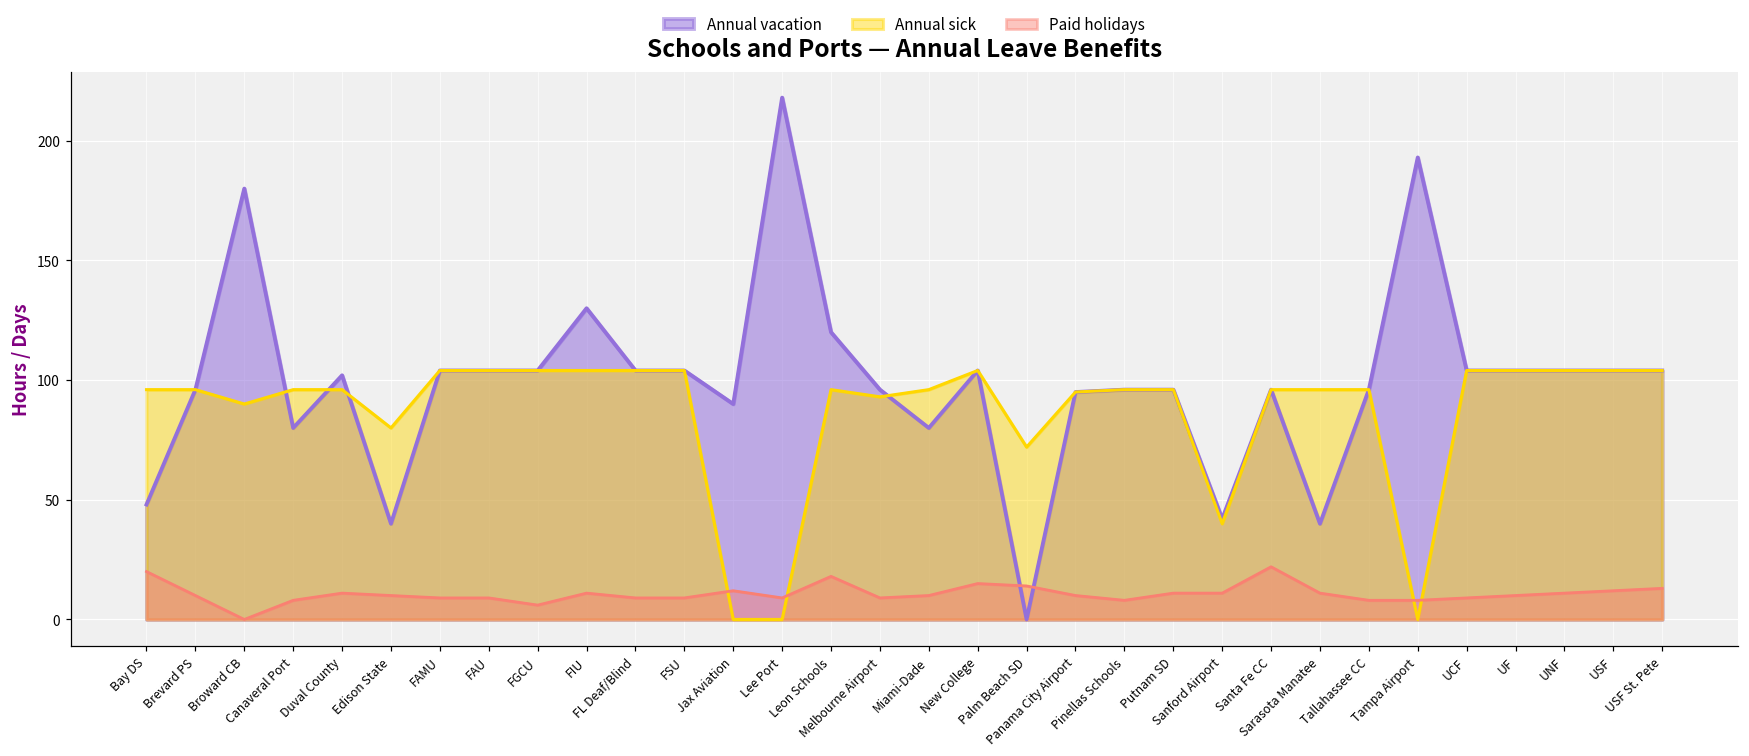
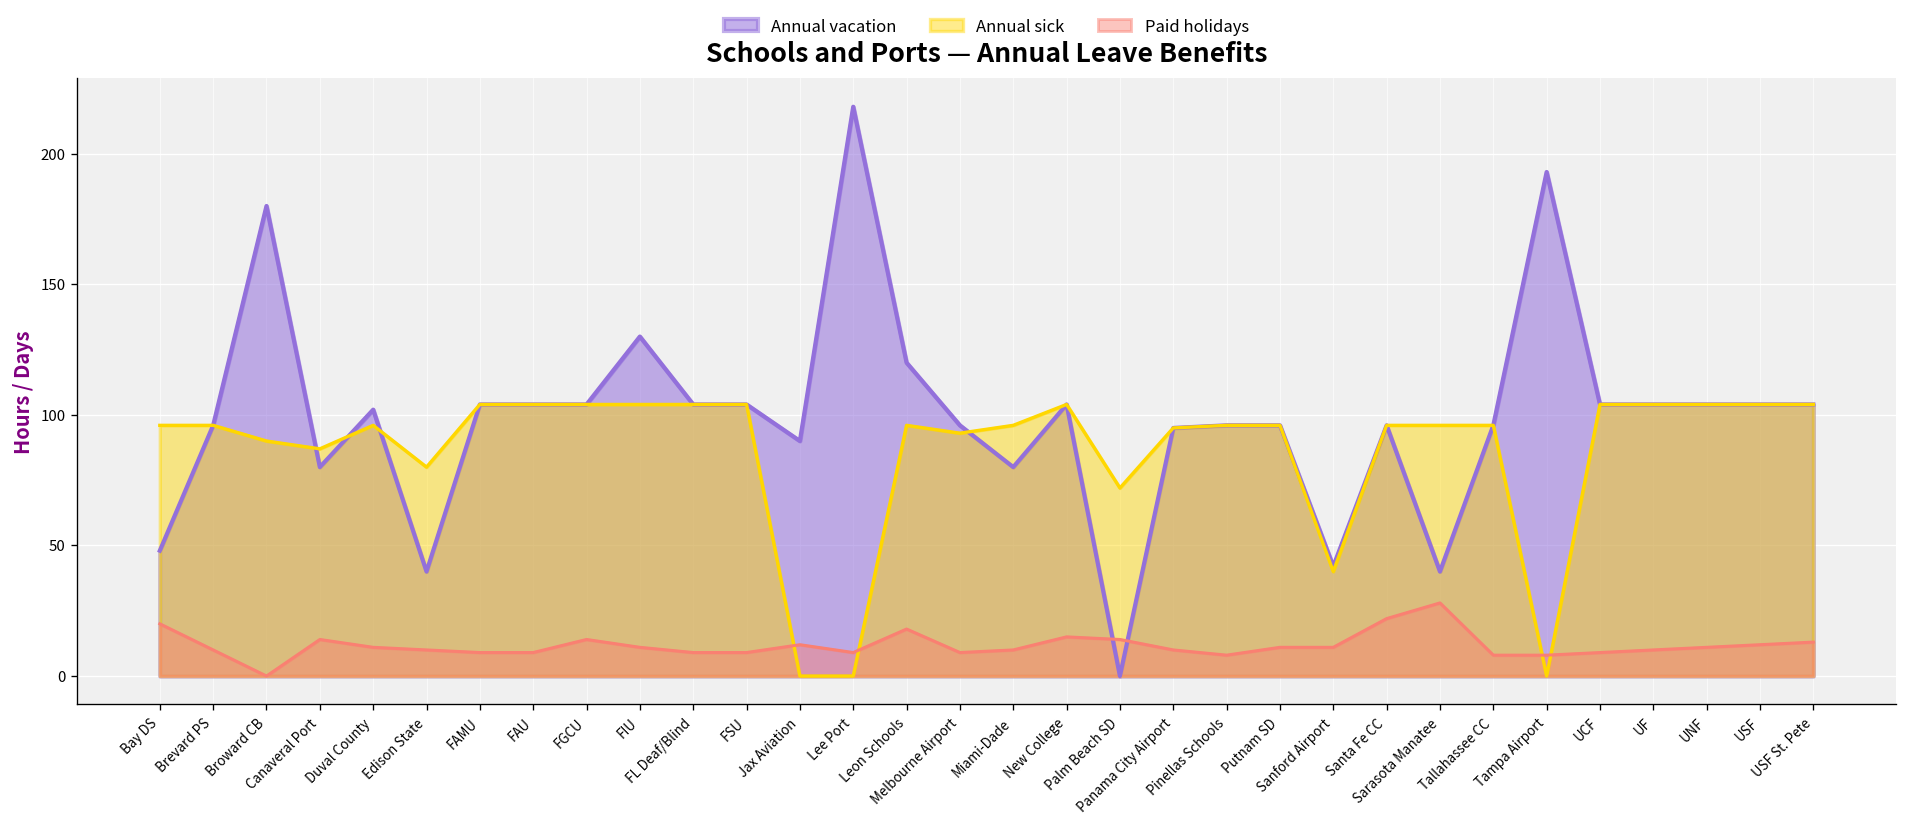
Annual sick, Canaveral Port: 96 -> 87
Paid holidays, Canaveral Port: 8 -> 14
Paid holidays, FGCU: 6 -> 14
Paid holidays, Sarasota Manatee: 11 -> 28
